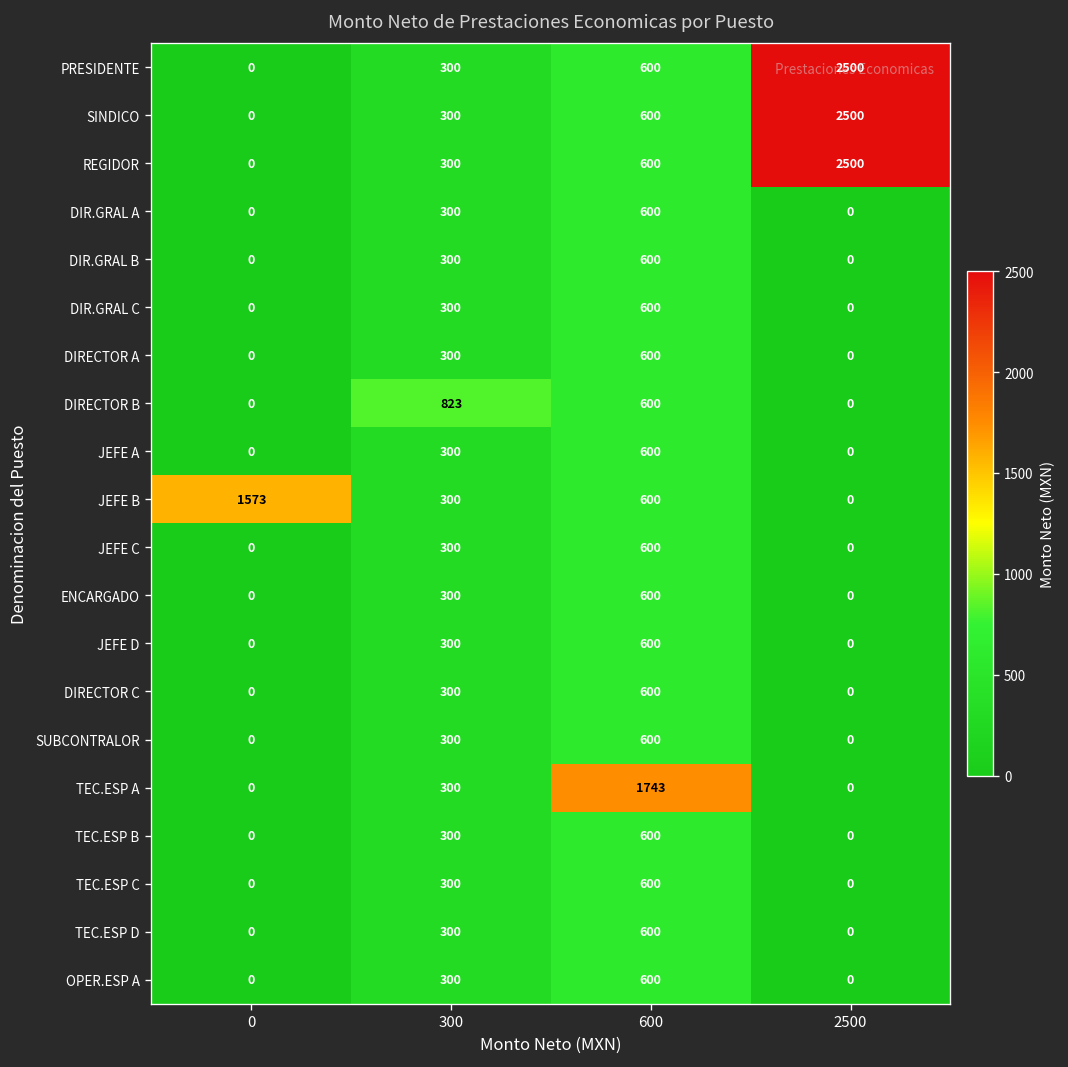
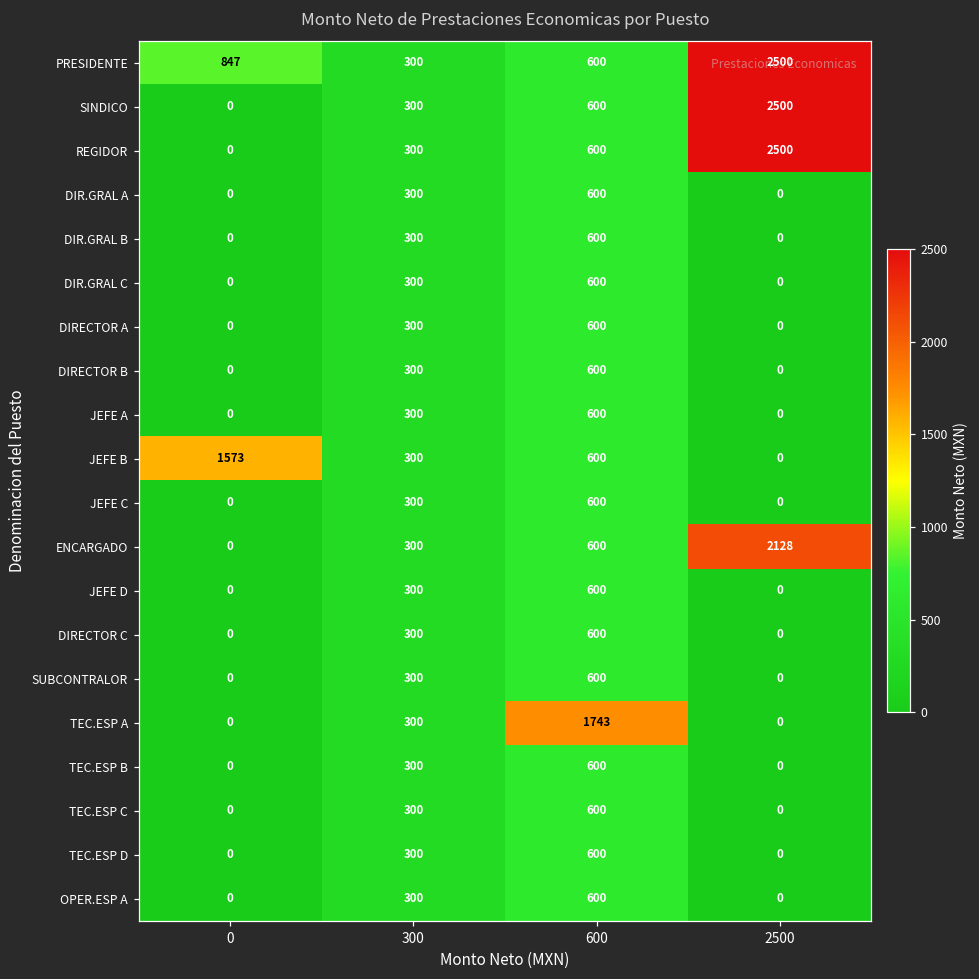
PRESIDENTE, 0: 0 -> 847
DIRECTOR B, 300: 823 -> 300
ENCARGADO, 2500: 0 -> 2128
